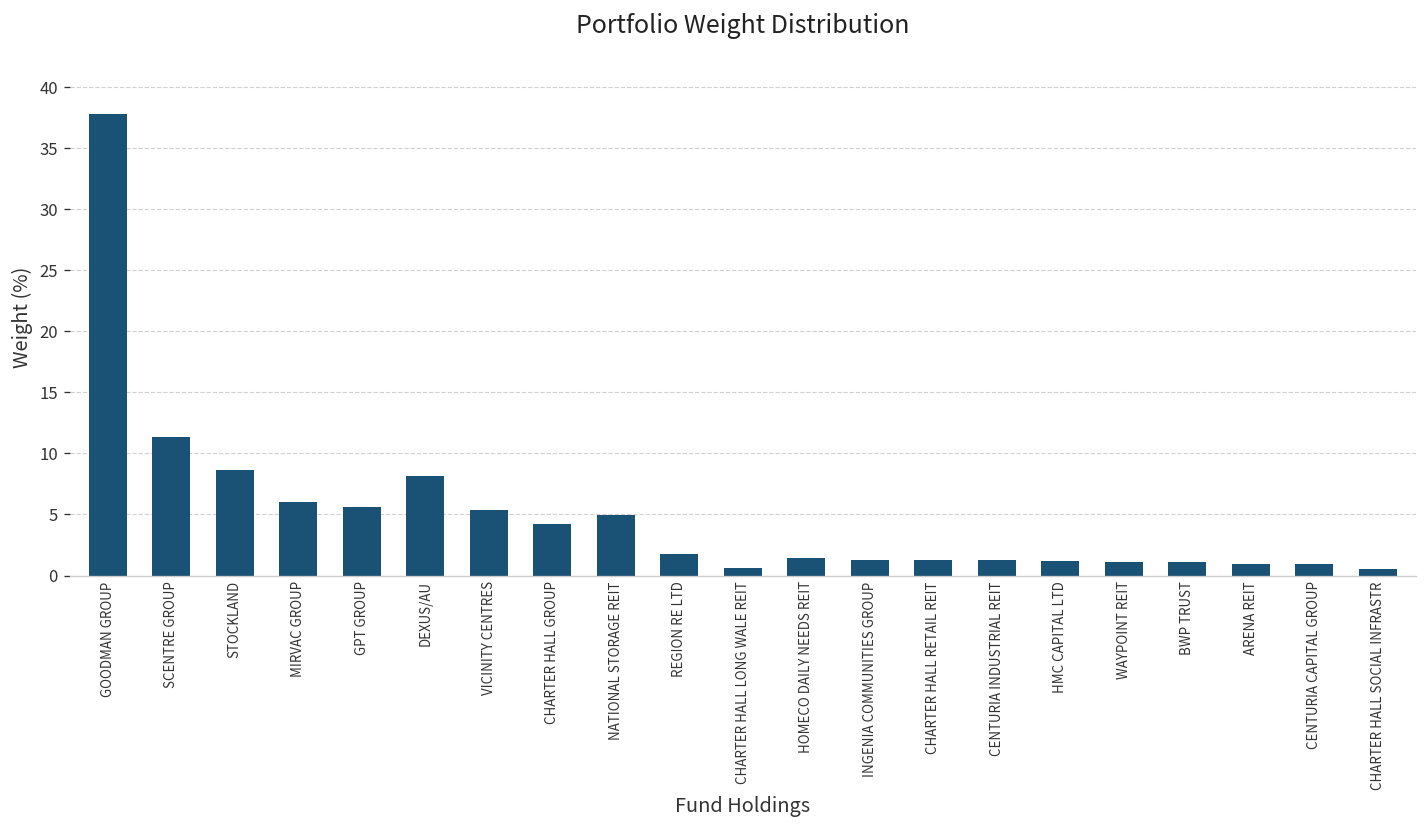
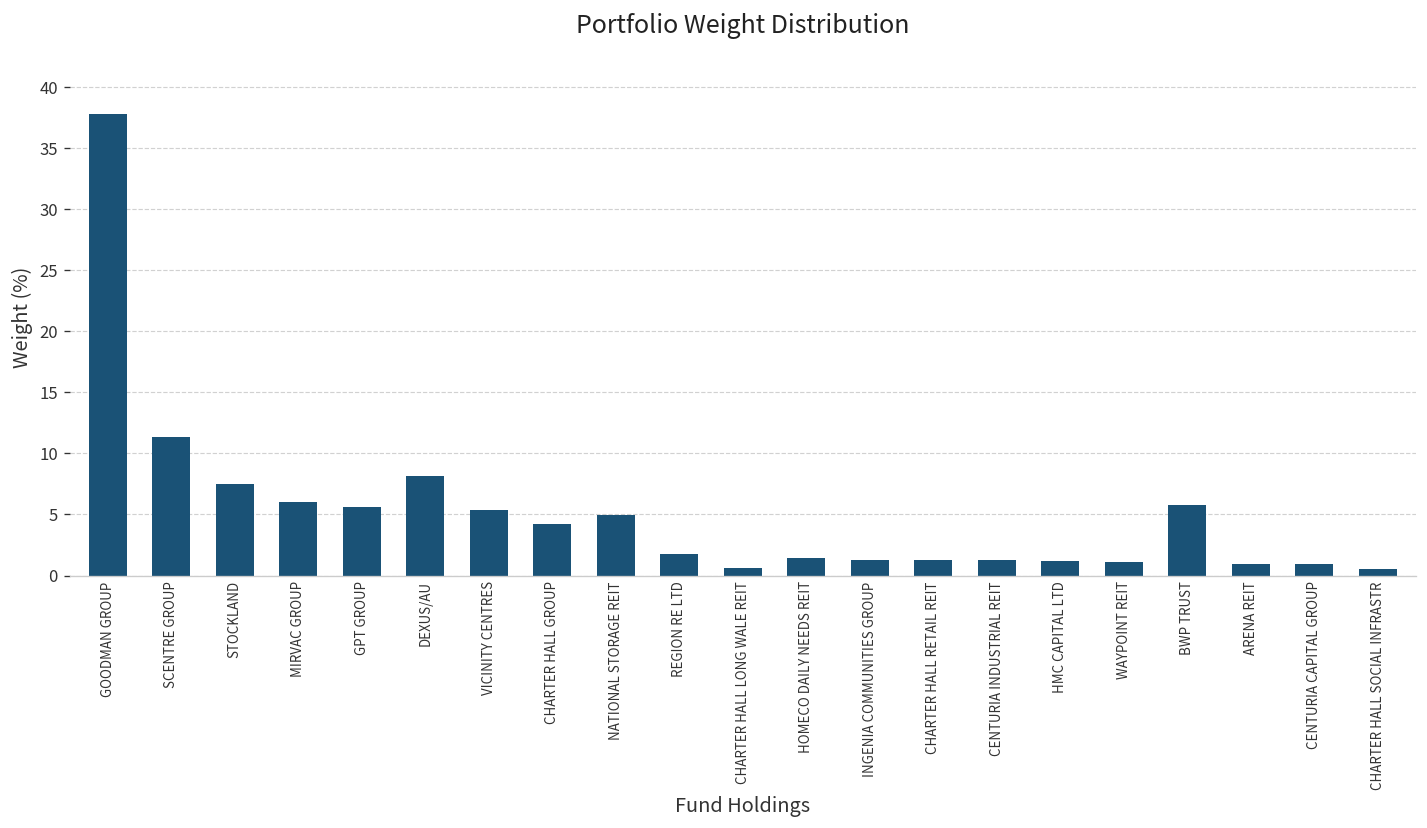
STOCKLAND: 8.6 -> 7.5
BWP TRUST: 1.1 -> 5.8
